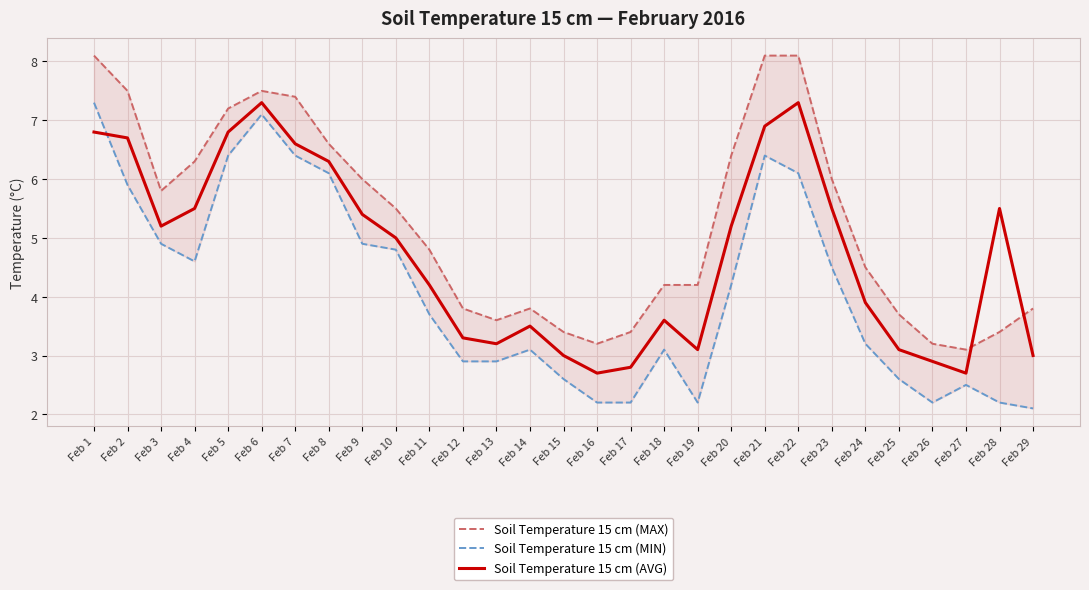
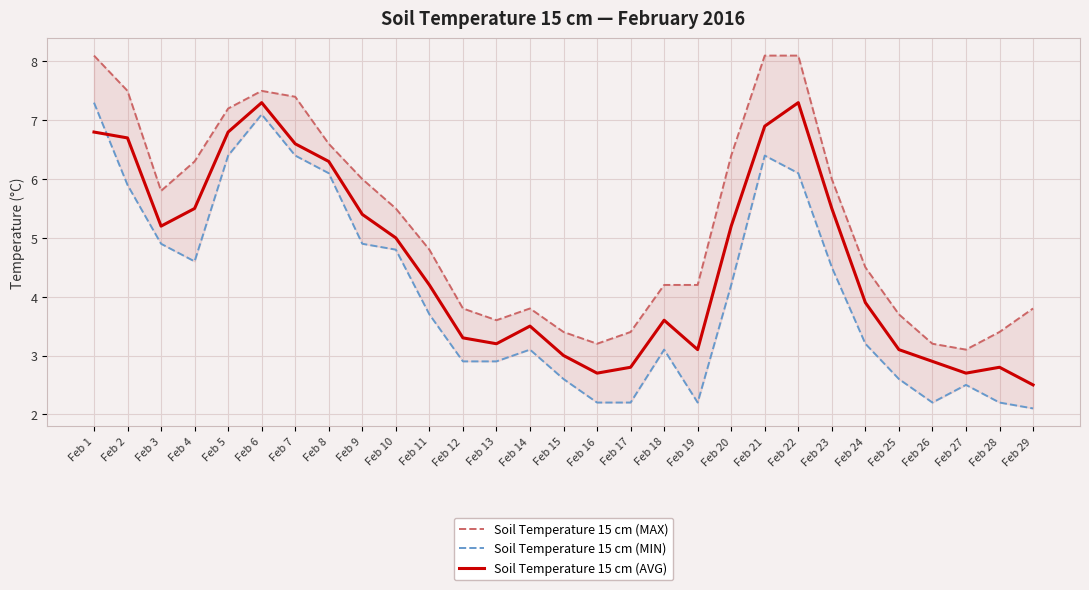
Soil Temperature 15 cm (AVG), Feb 28: 5.5 -> 2.8
Soil Temperature 15 cm (AVG), Feb 29: 3.0 -> 2.5
